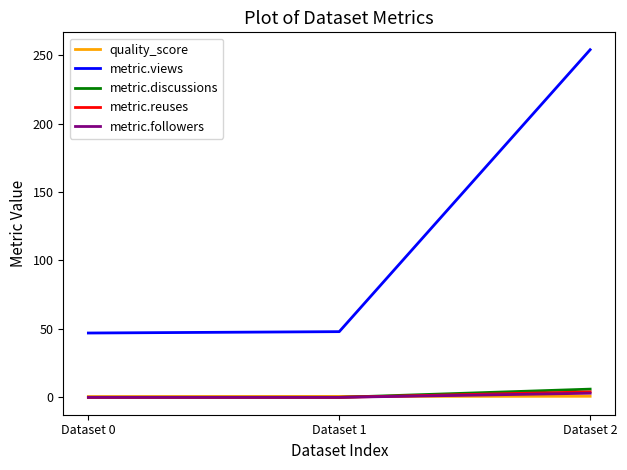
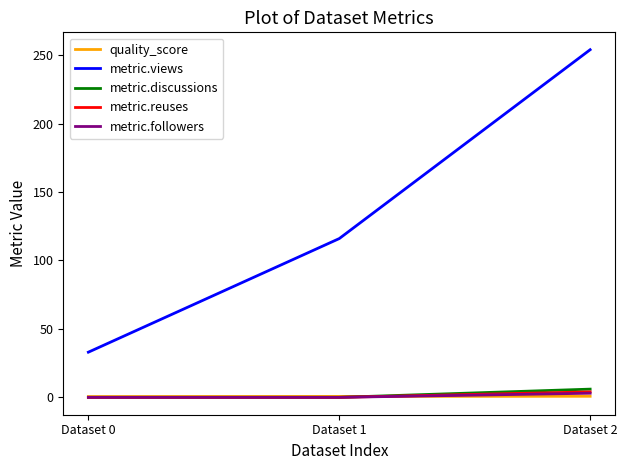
metric.views, Dataset 0: 47 -> 33
metric.views, Dataset 1: 48 -> 116
